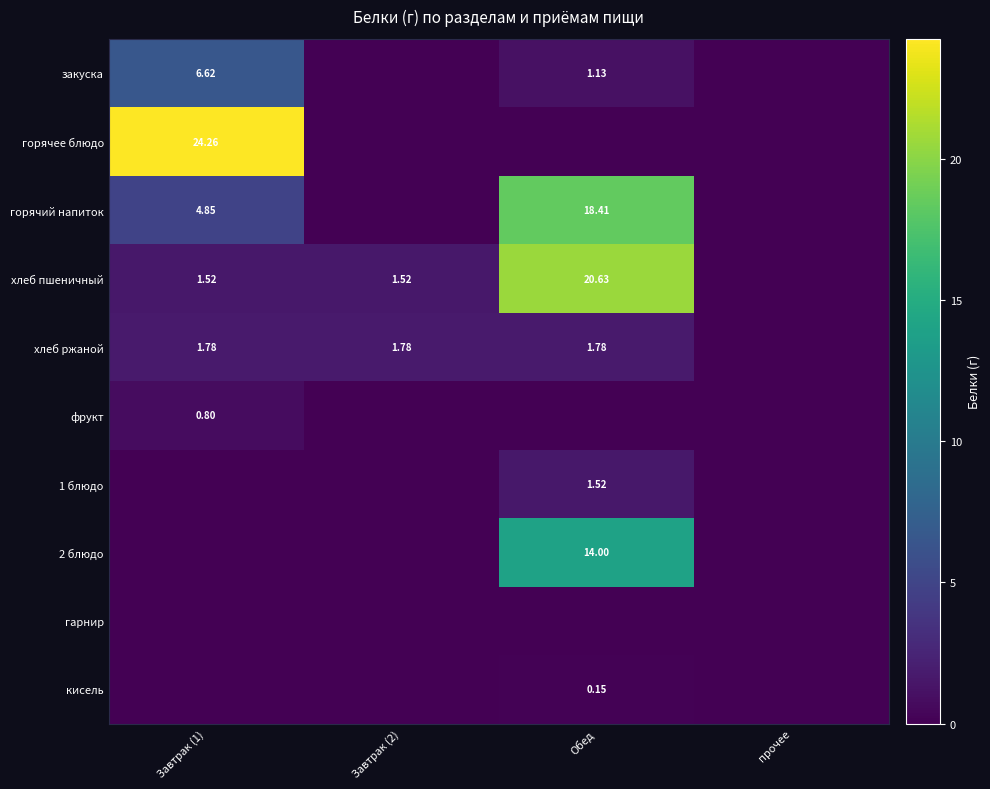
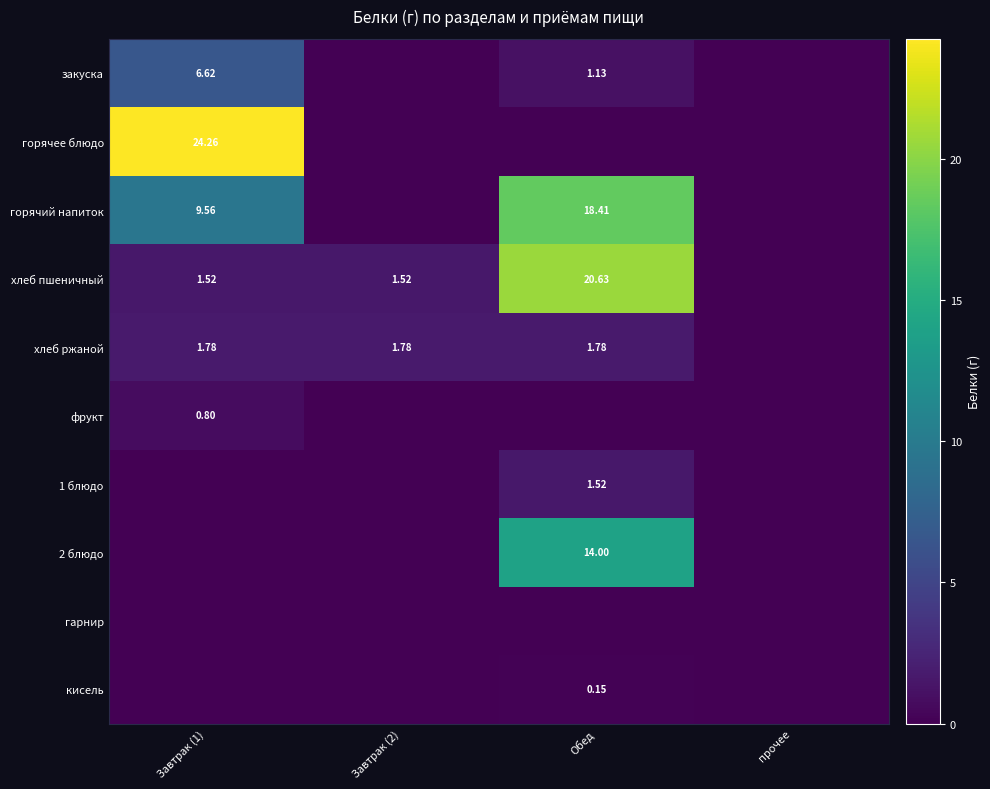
горячий напиток, Завтрак (1): 4.85 -> 9.56
